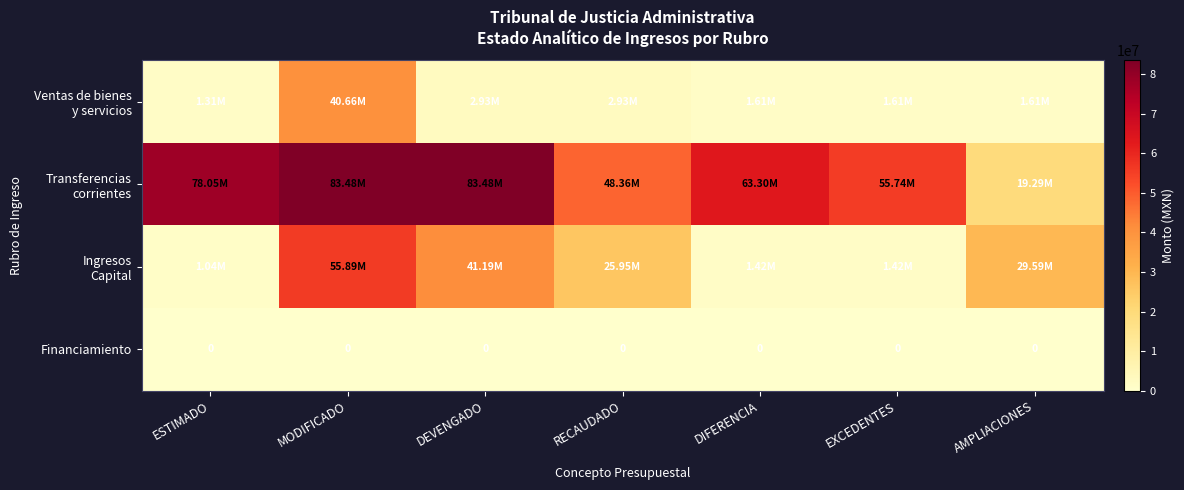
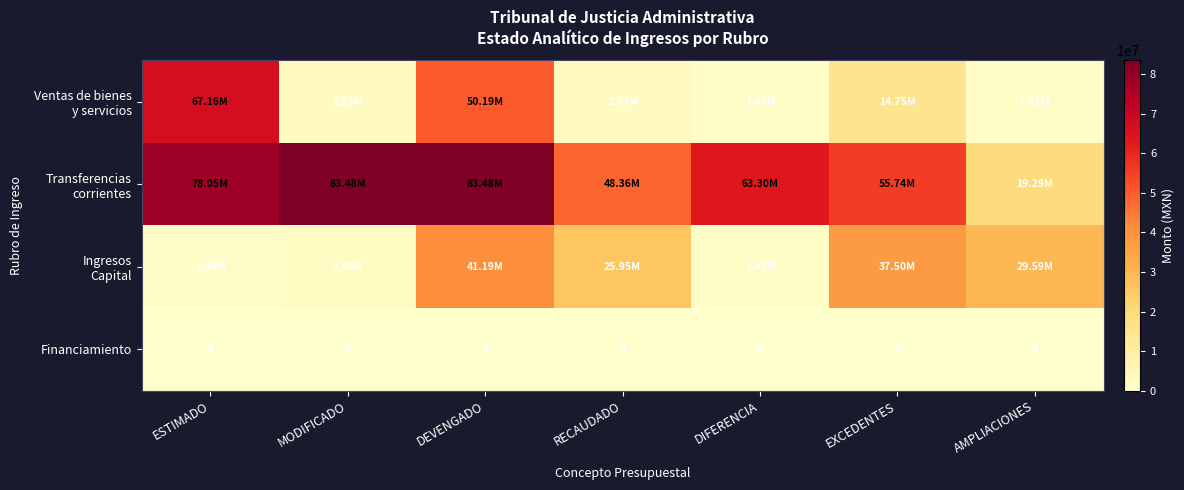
Ventas de bienes y servicios, ESTIMADO: 1.31M -> 67.16M
Ventas de bienes y servicios, MODIFICADO: 40.66M -> 2.93M
Ventas de bienes y servicios, DEVENGADO: 2.93M -> 50.19M
Ventas de bienes y servicios, EXCEDENTES: 1.61M -> 14.75M
Ingresos Capital, MODIFICADO: 55.89M -> 2.46M
Ingresos Capital, EXCEDENTES: 1.42M -> 37.50M
